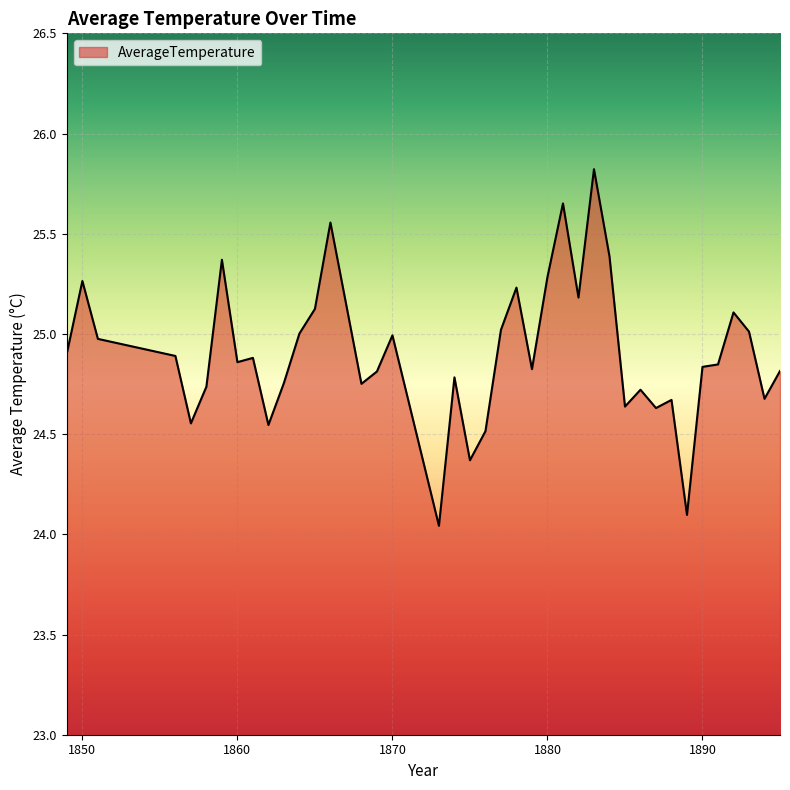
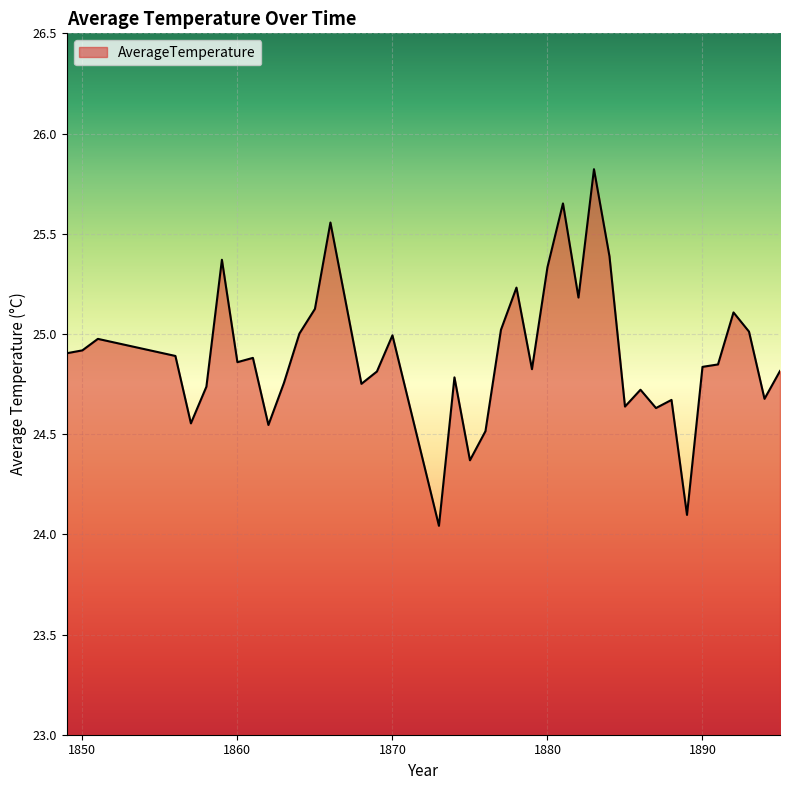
1850: 25.26 -> 24.92
1880: 25.28 -> 25.33
